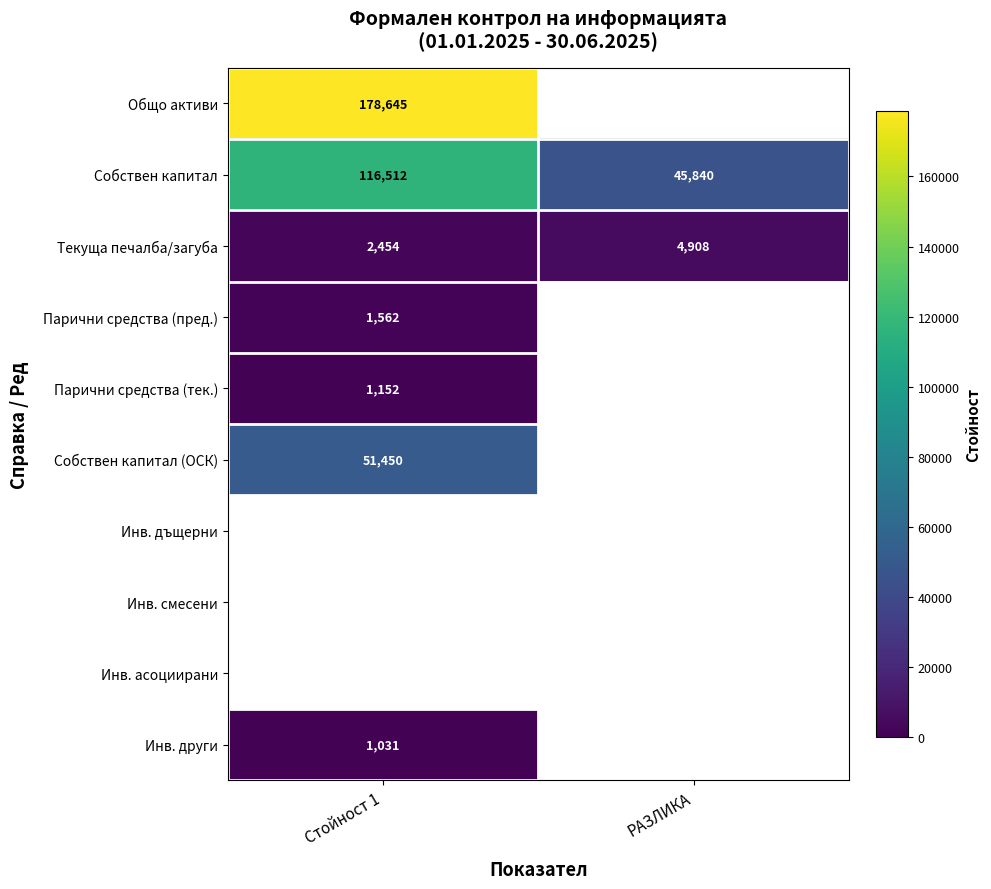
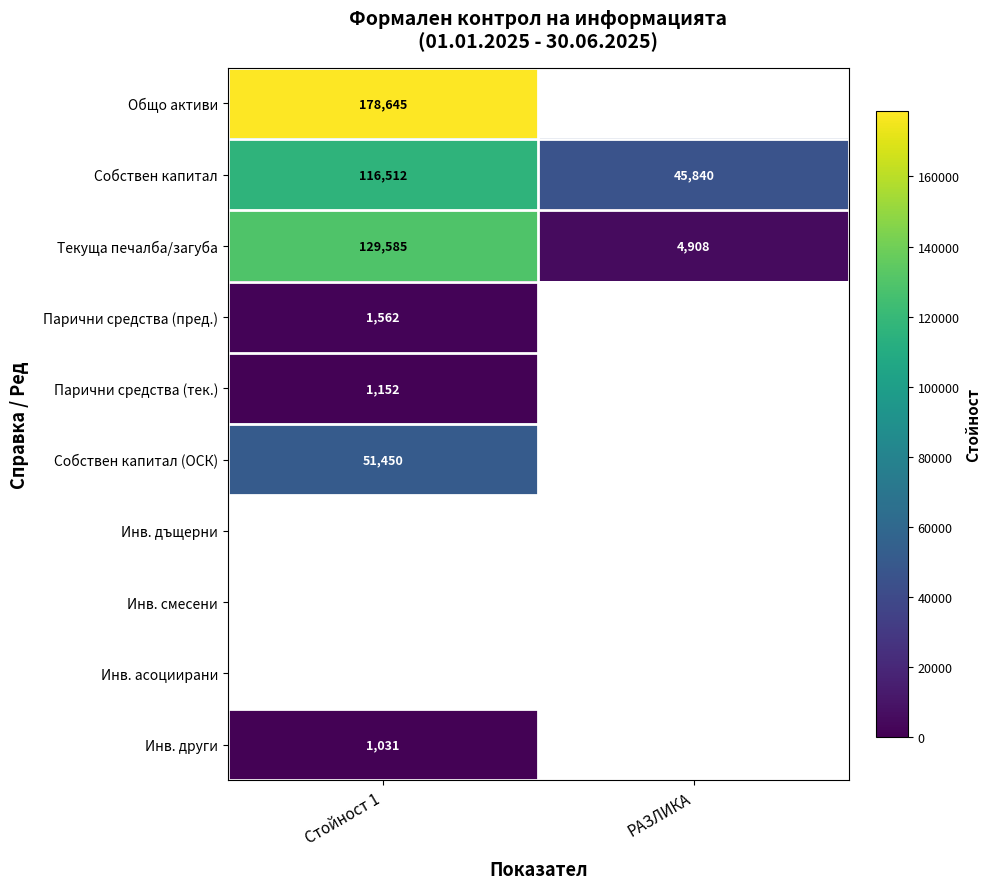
Текуща печалба/загуба, Стойност 1: 2,454 -> 129,585
